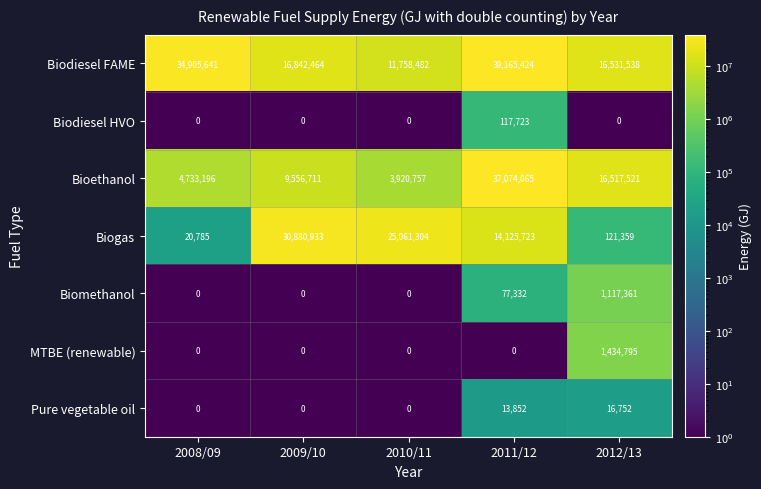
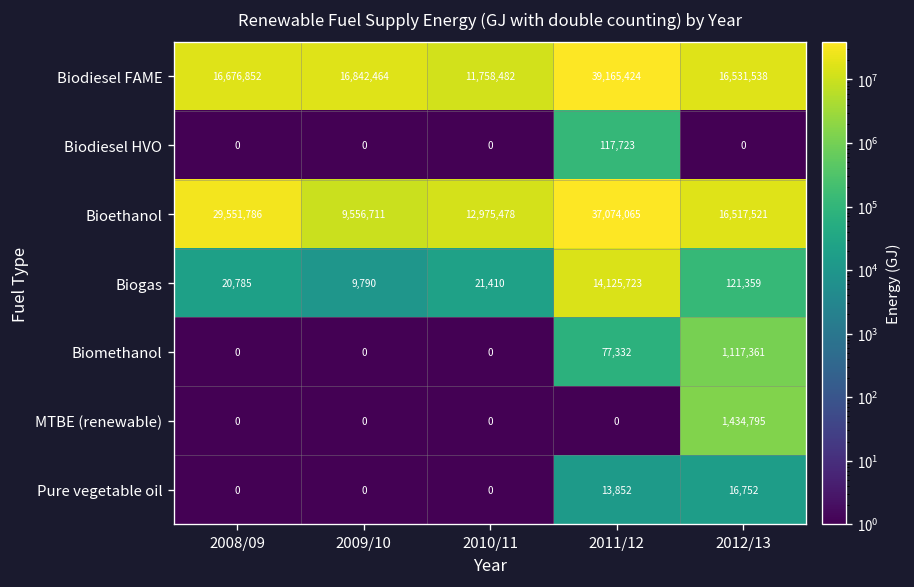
Biodiesel FAME, 2008/09: 34,905,641 -> 16,676,852
Bioethanol, 2008/09: 4,733,196 -> 29,551,786
Bioethanol, 2010/11: 3,920,757 -> 12,975,478
Biogas, 2009/10: 30,880,933 -> 9,790
Biogas, 2010/11: 25,061,304 -> 21,410
